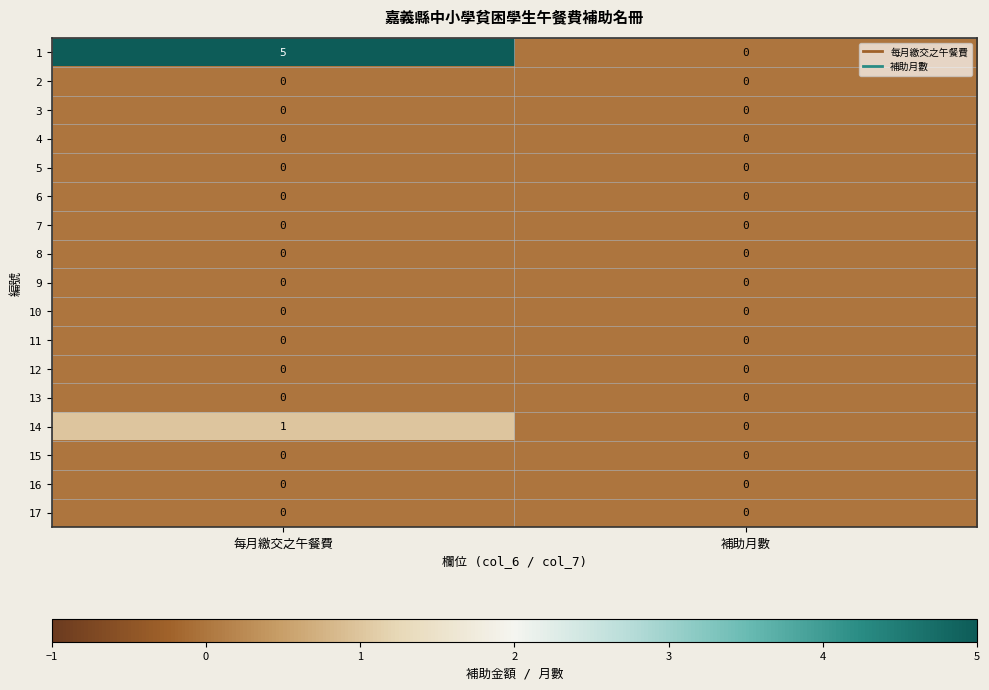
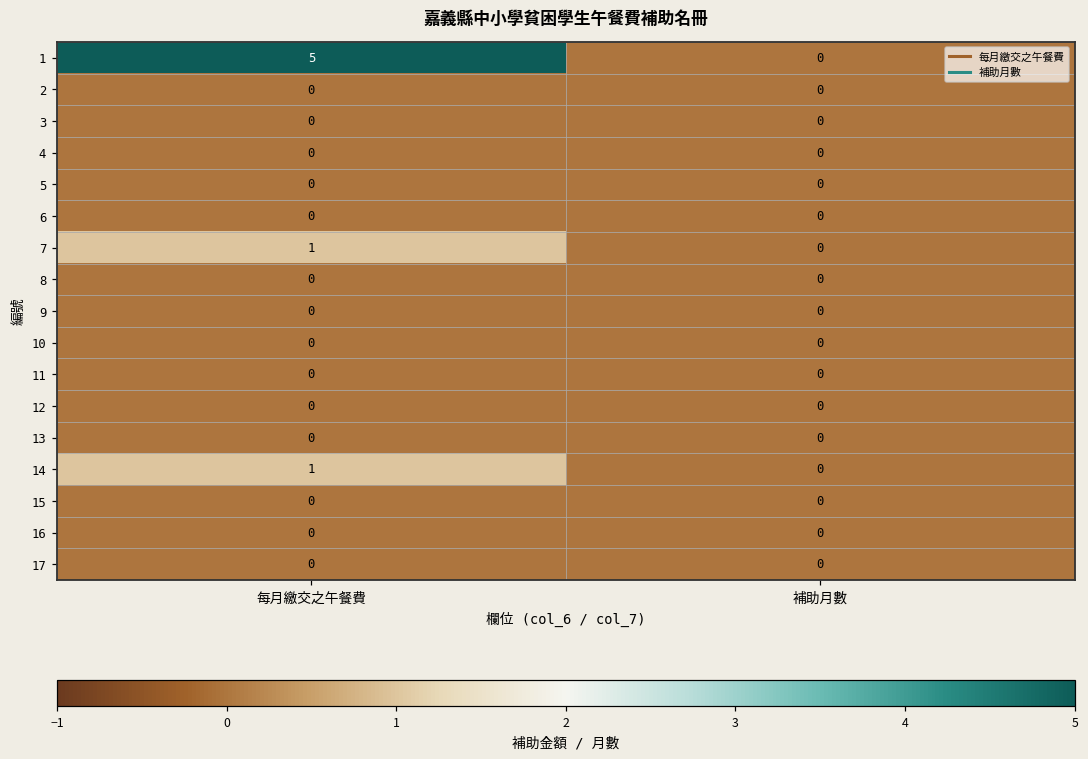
7, 每月繳交之午餐費: 0 -> 1
